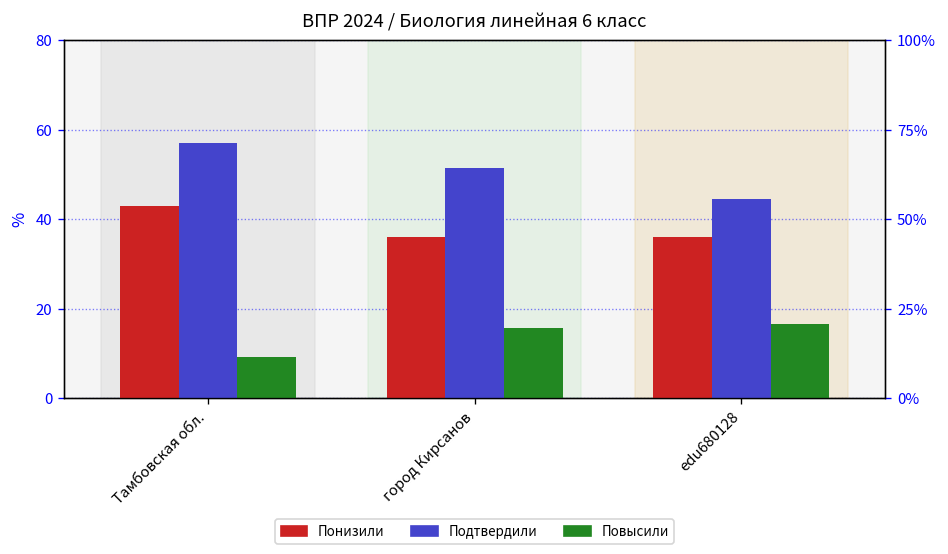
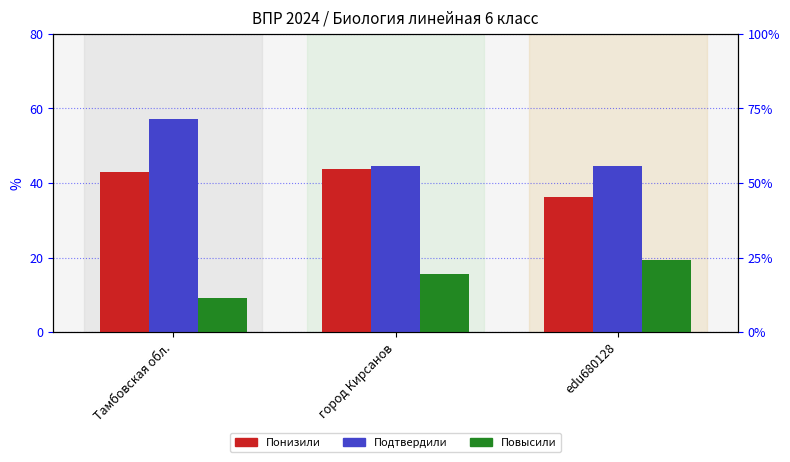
Понизили, город Кирсанов: 36 -> 44
Подтвердили, город Кирсанов: 51 -> 44
Повысили, edu680128: 17 -> 19
